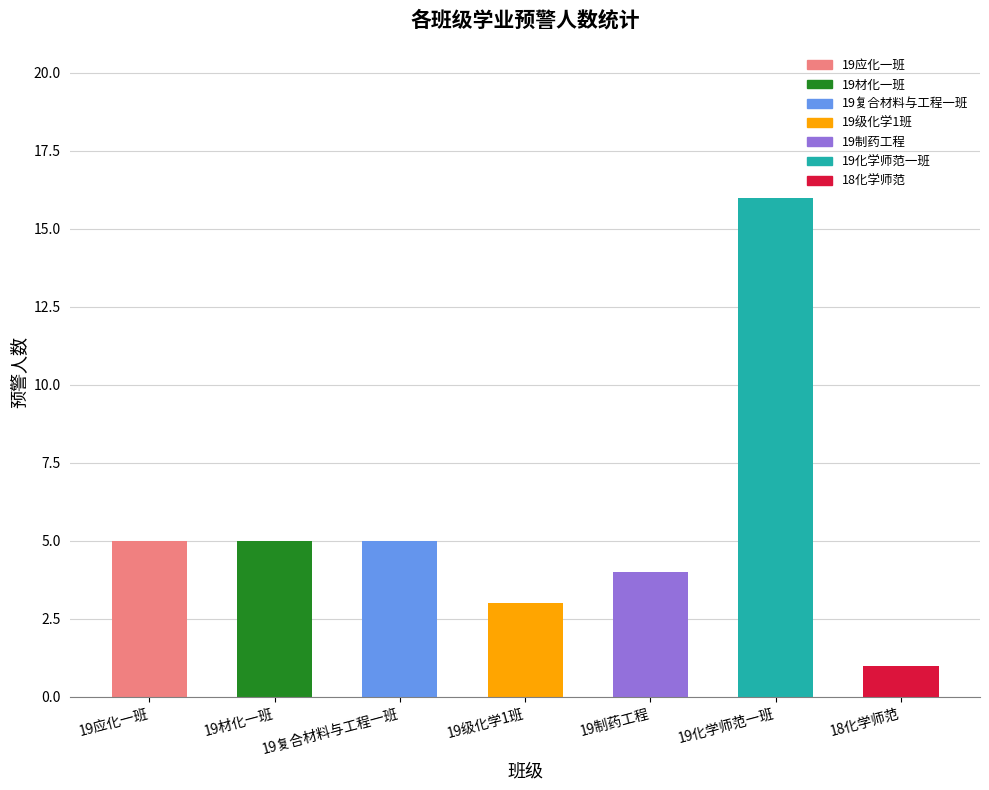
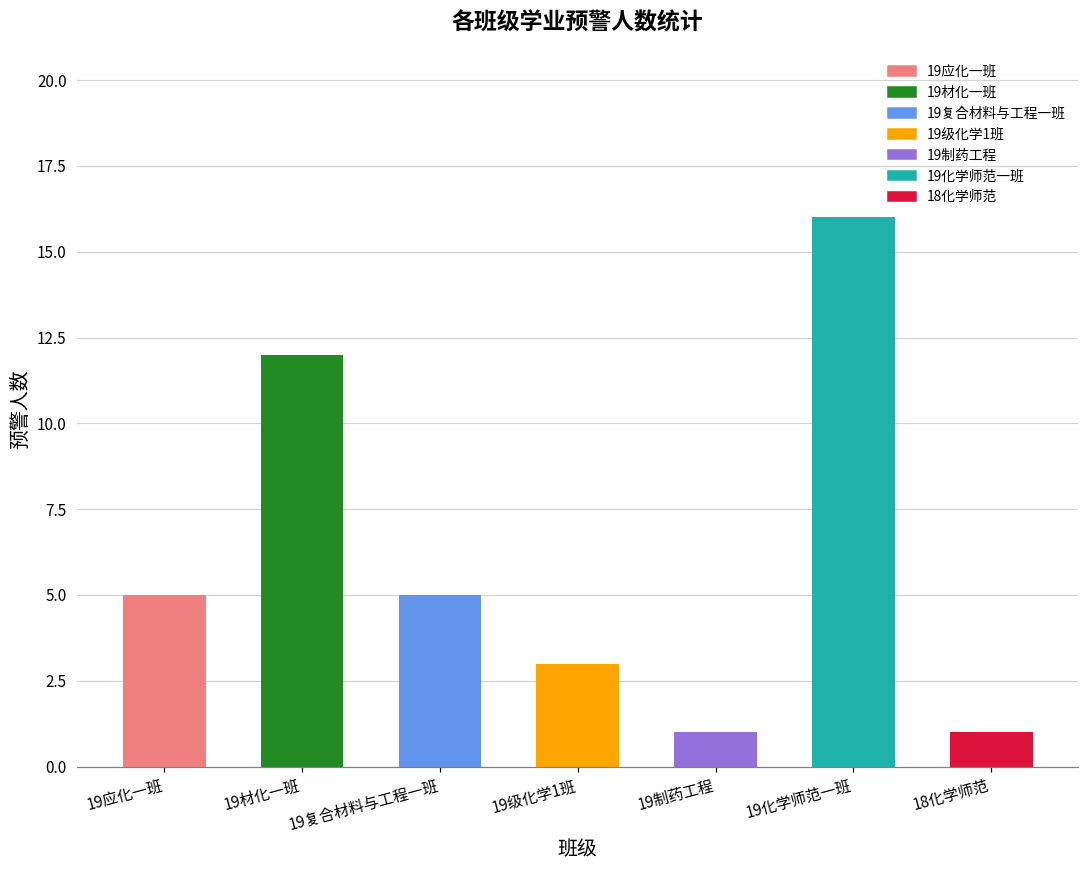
19材化一班: 5 -> 12
19制药工程: 4 -> 1
